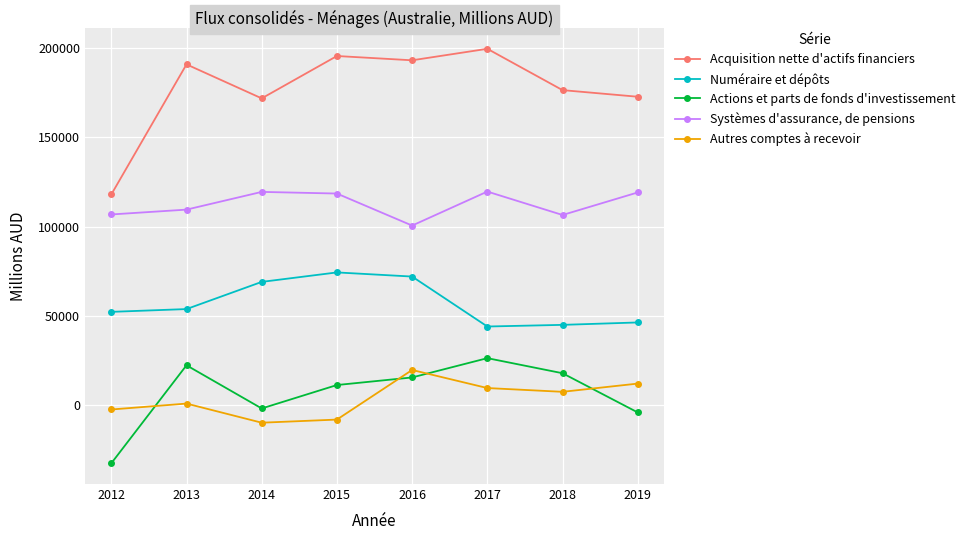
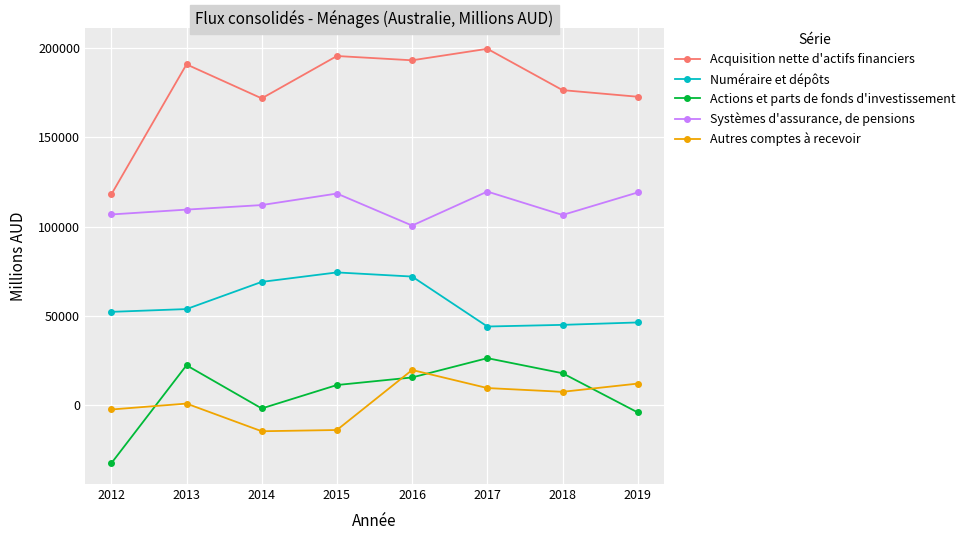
Systèmes d'assurance, de pensions, 2014: 119000 -> 112000
Autres comptes à recevoir, 2014: -10000 -> -15000
Autres comptes à recevoir, 2015: -8000 -> -14000
